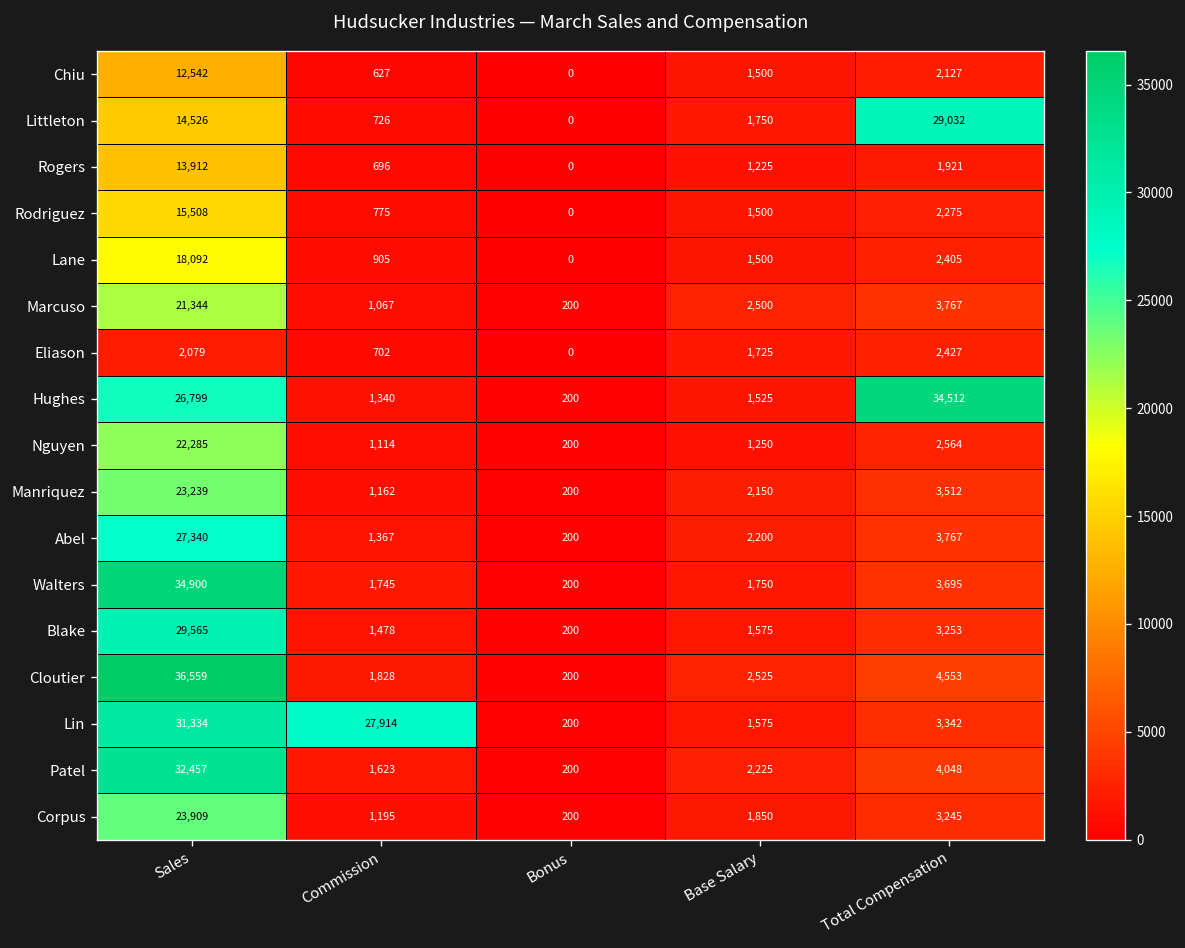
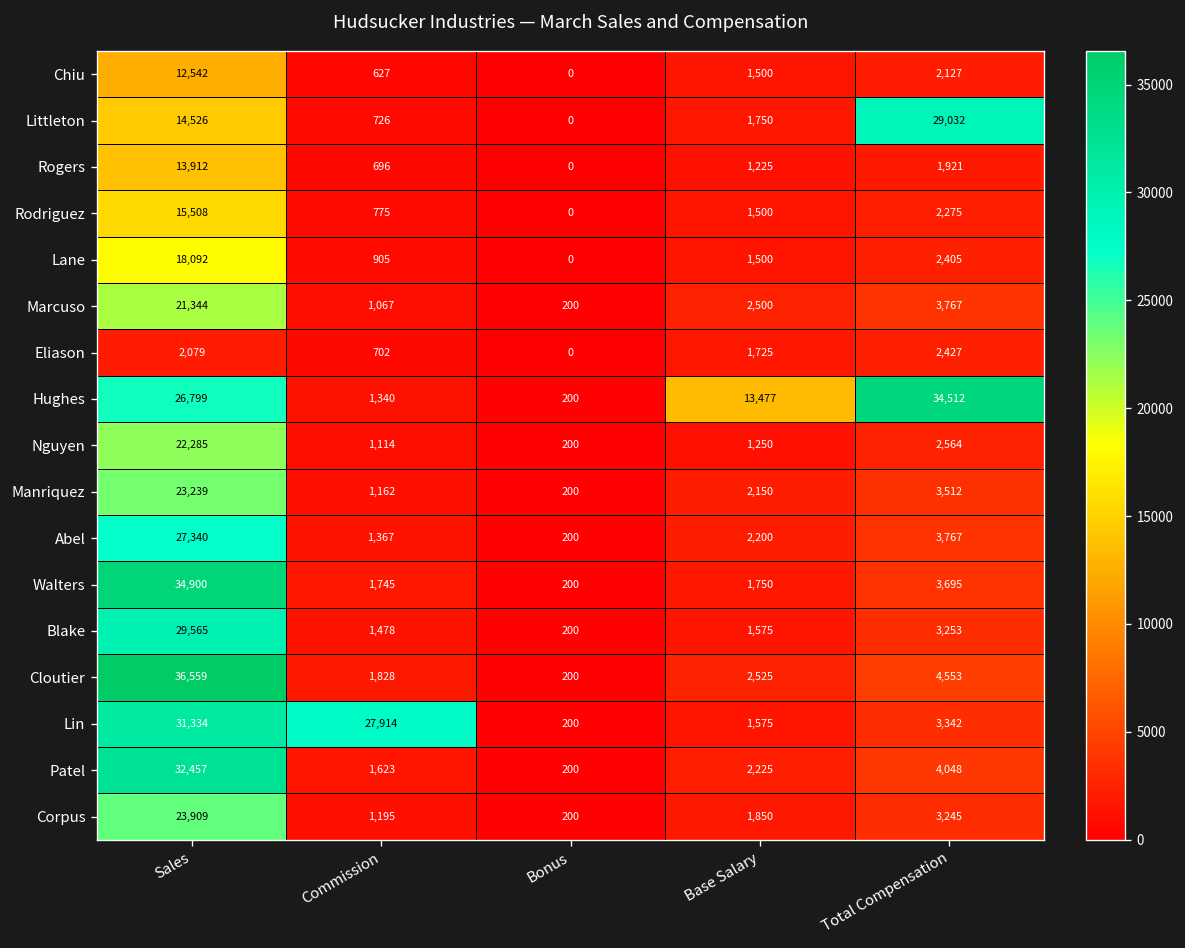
Hughes, Base Salary: 1,525 -> 13,477
